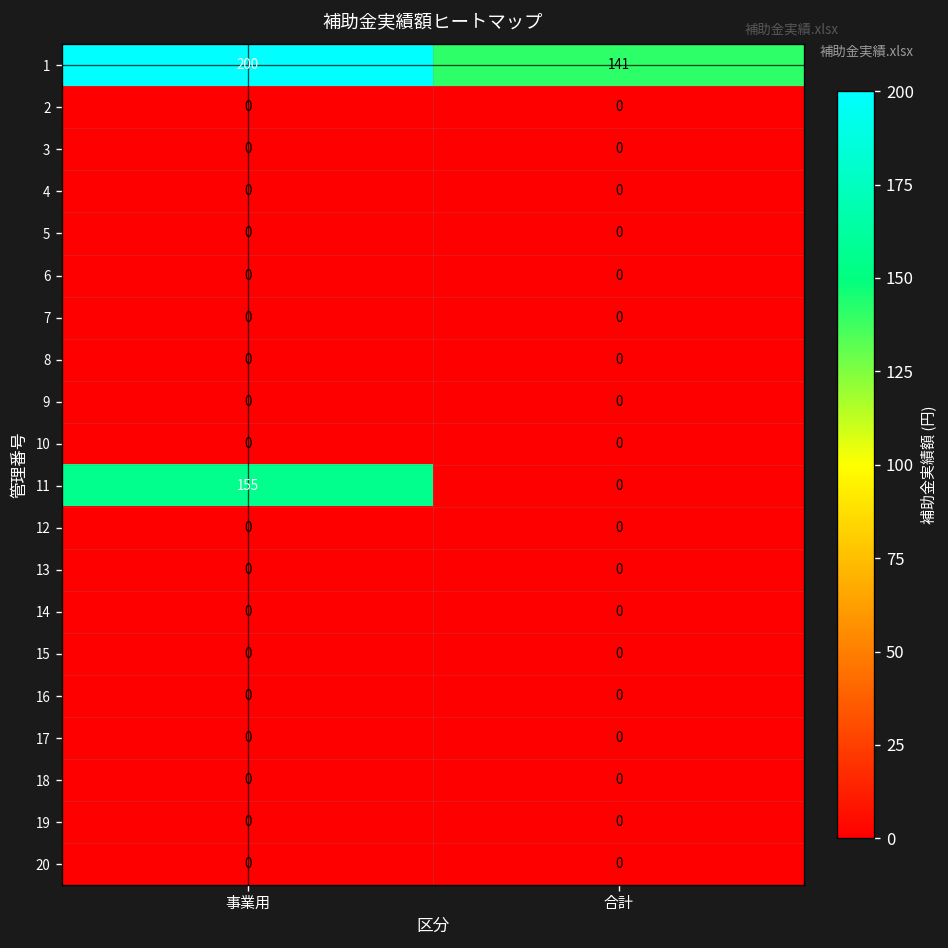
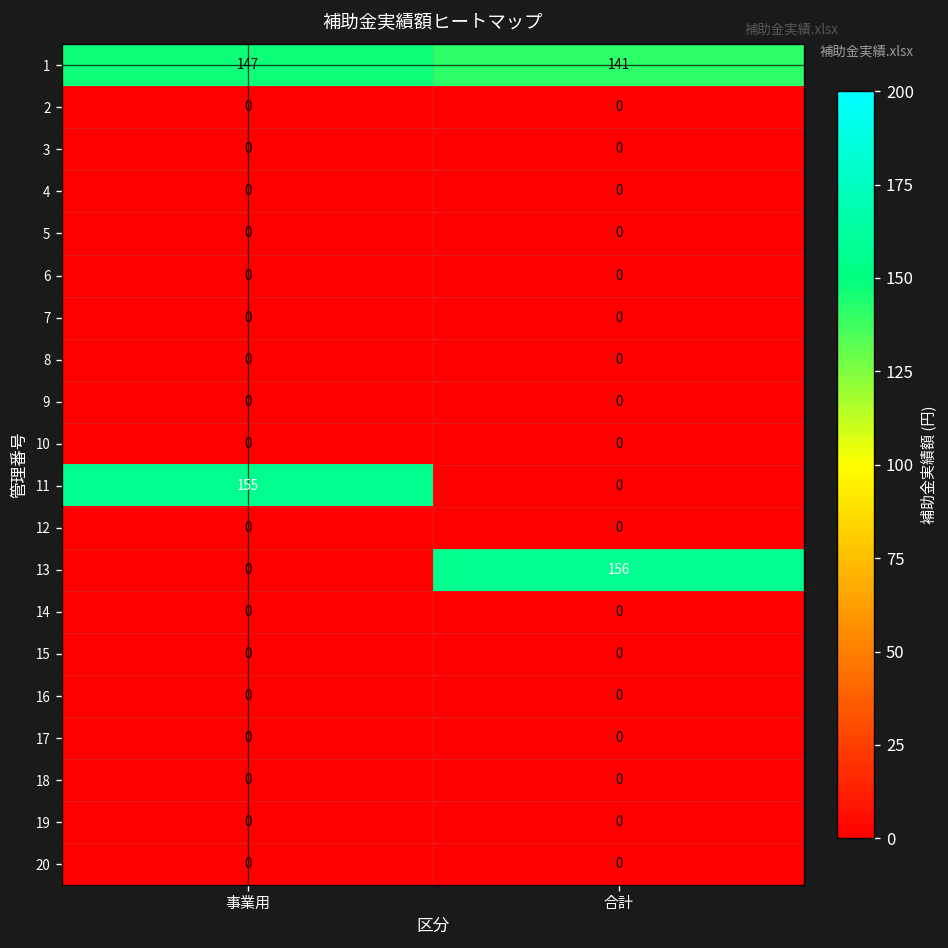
1, 事業用: 200 -> 147
13, 合計: 0 -> 156
